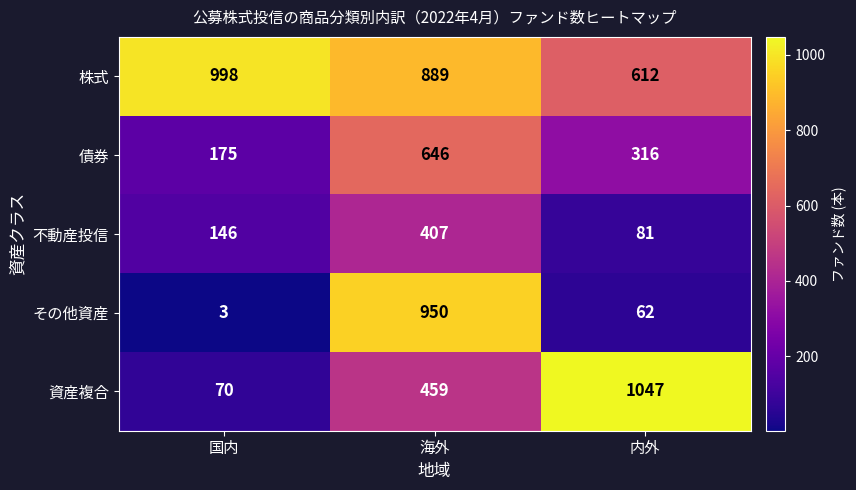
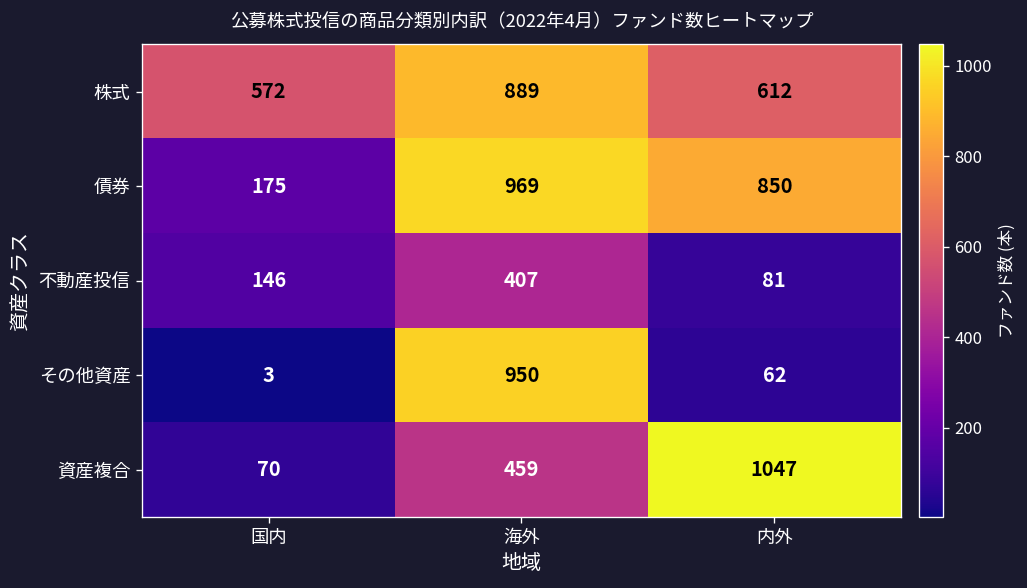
株式, 国内: 998 -> 572
債券, 海外: 646 -> 969
債券, 内外: 316 -> 850
